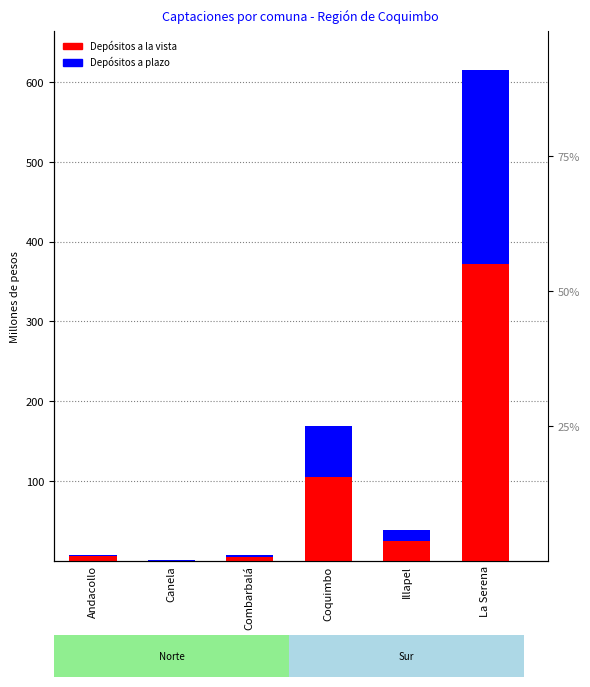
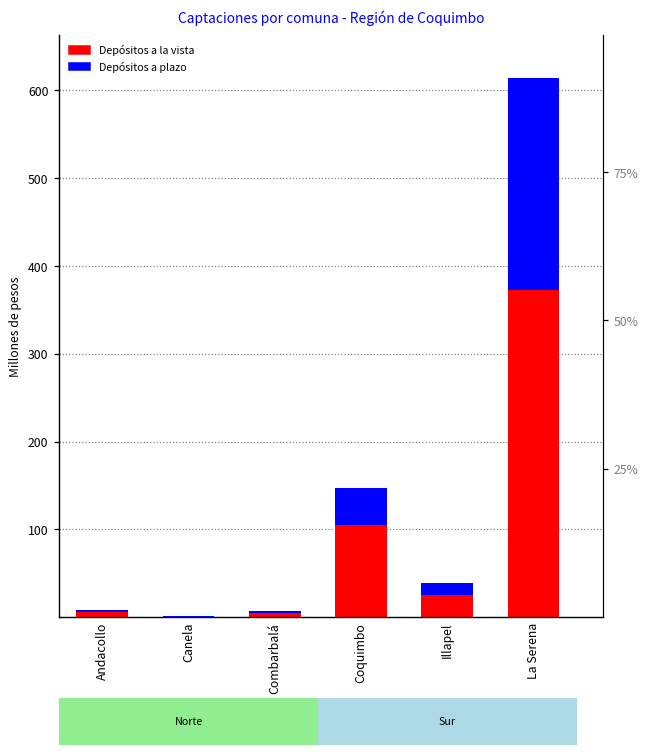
Depósitos a plazo, Coquimbo: 60 -> 40
